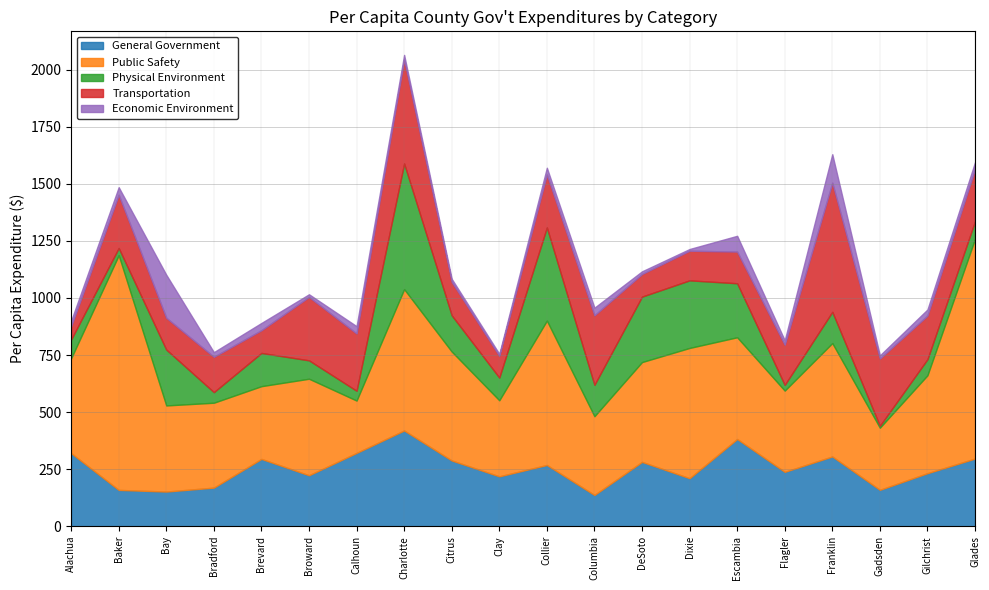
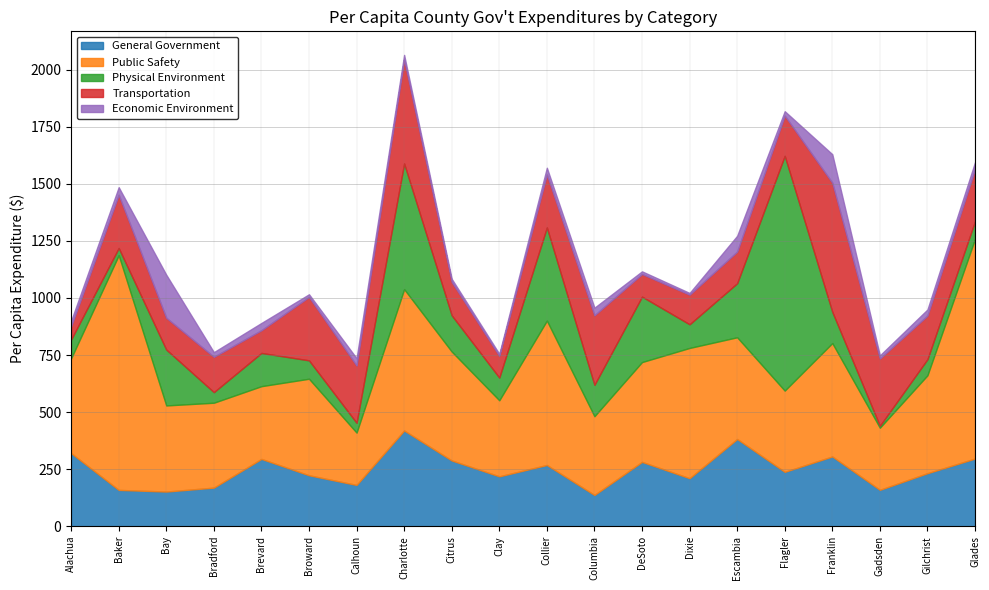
General Government, Calhoun: 320 -> 180
Physical Environment, Dixie: 300 -> 100
Physical Environment, Flagler: 20 -> 1030
